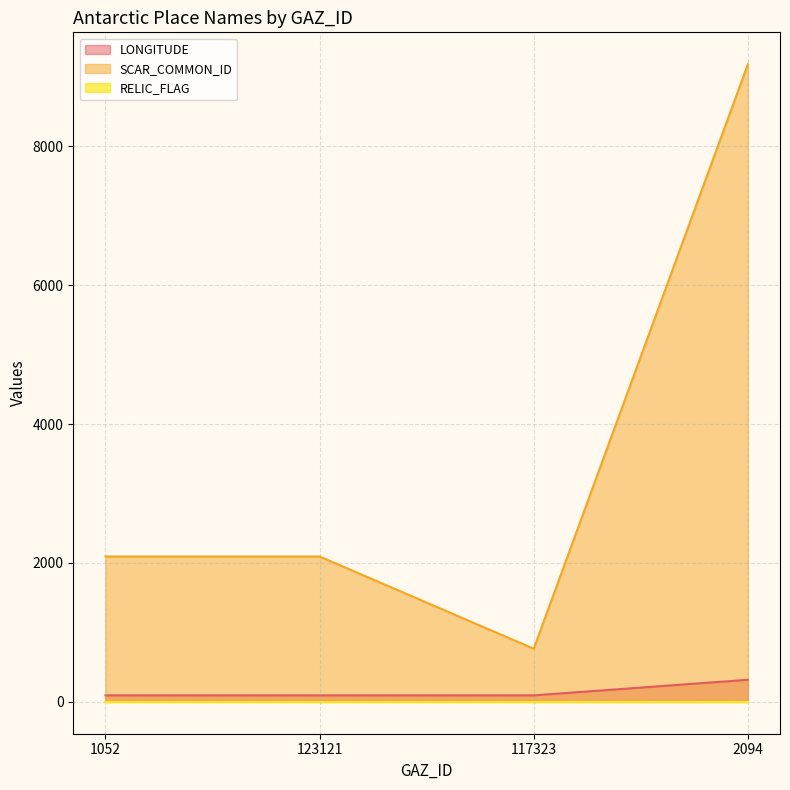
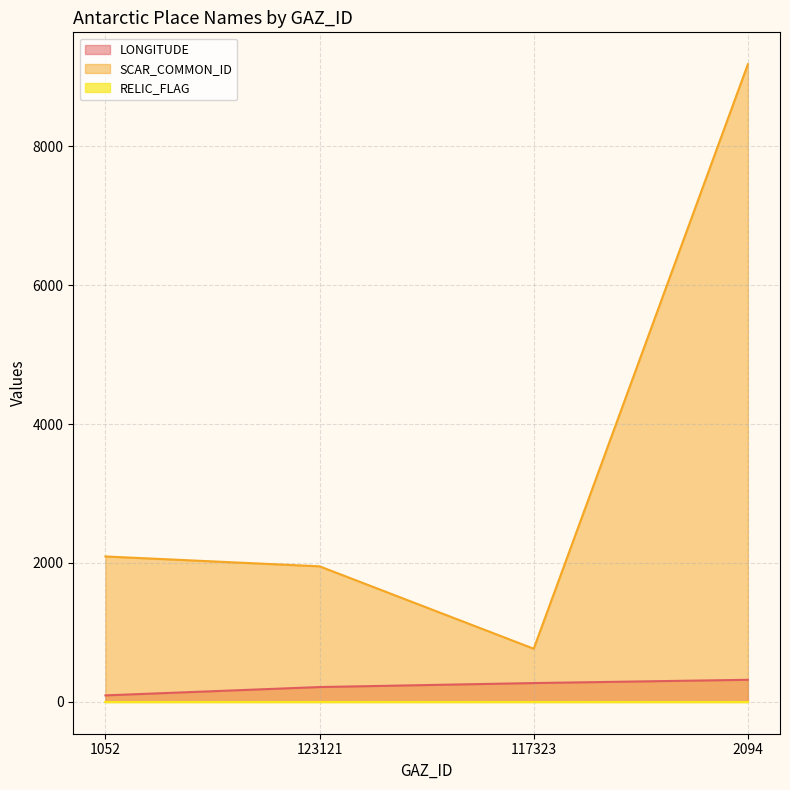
LONGITUDE, 123121: 100 -> 200
SCAR_COMMON_ID, 123121: 2100 -> 2000
LONGITUDE, 117323: 100 -> 300
